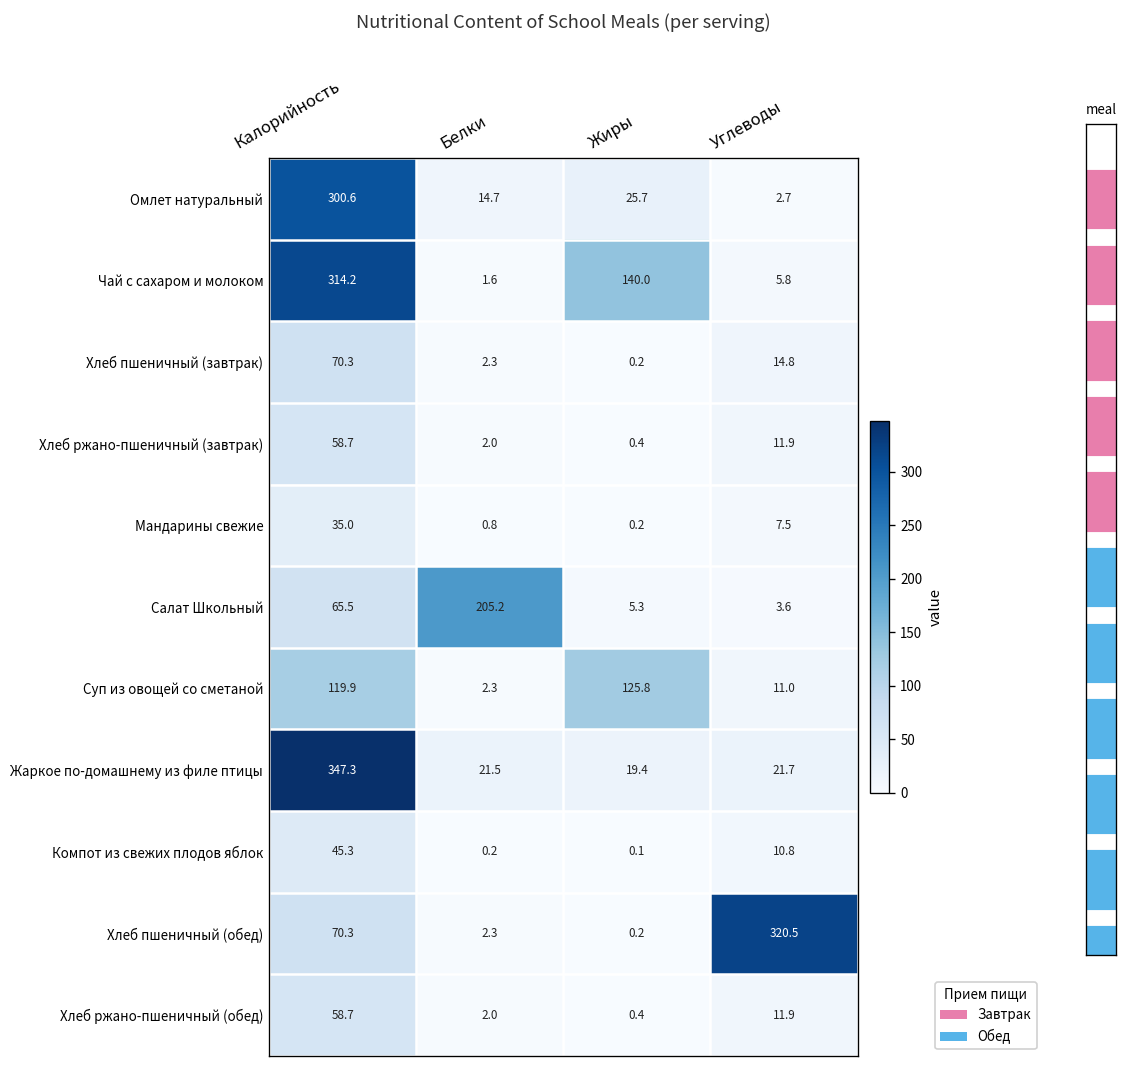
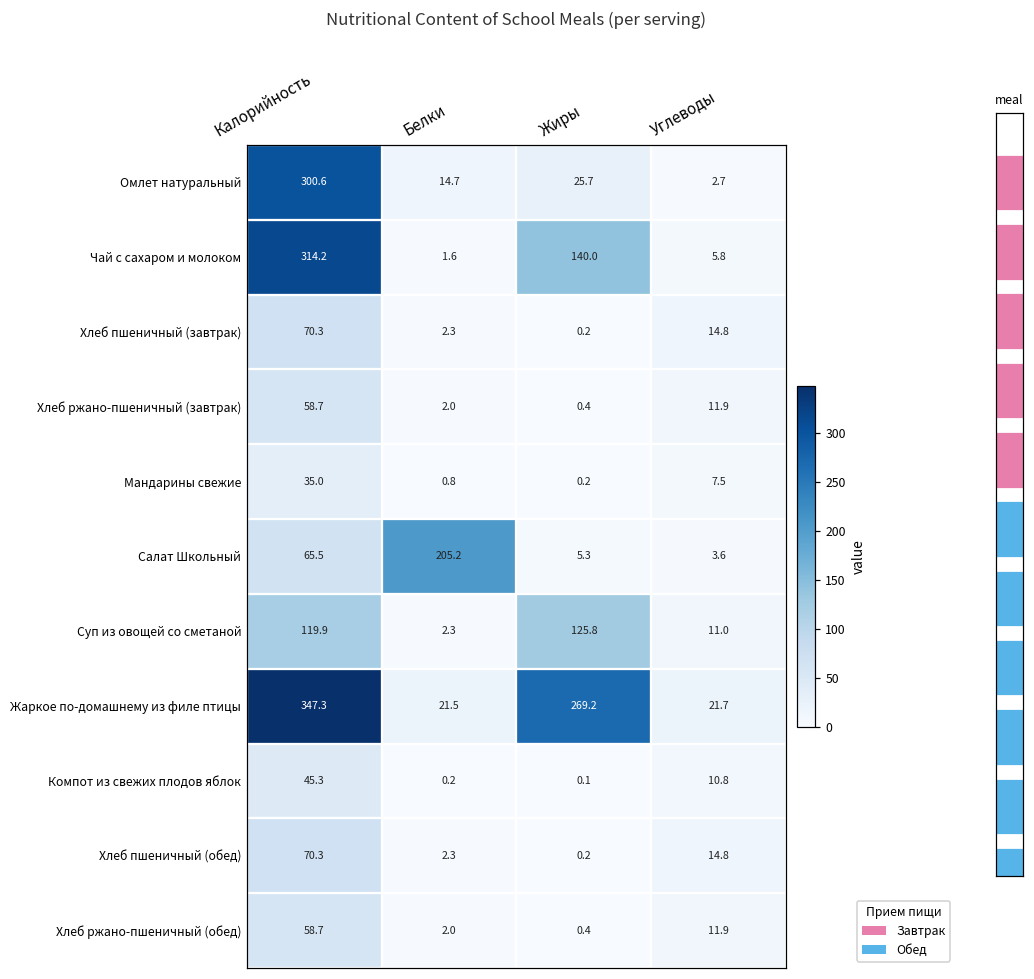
Nutritional Content of School Meals (per serving), Жаркое по-домашнему из филе птицы, Жиры: 19.4 -> 269.2
Nutritional Content of School Meals (per serving), Хлеб пшеничный (обед), Углеводы: 320.5 -> 14.8
